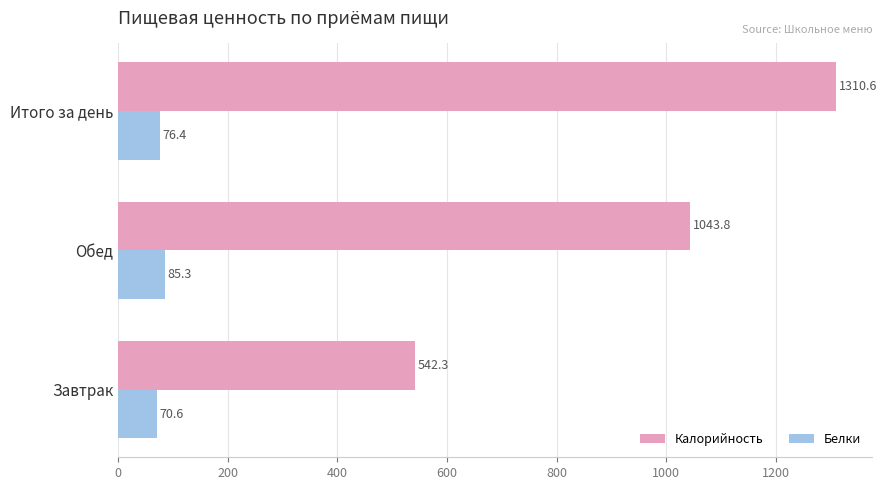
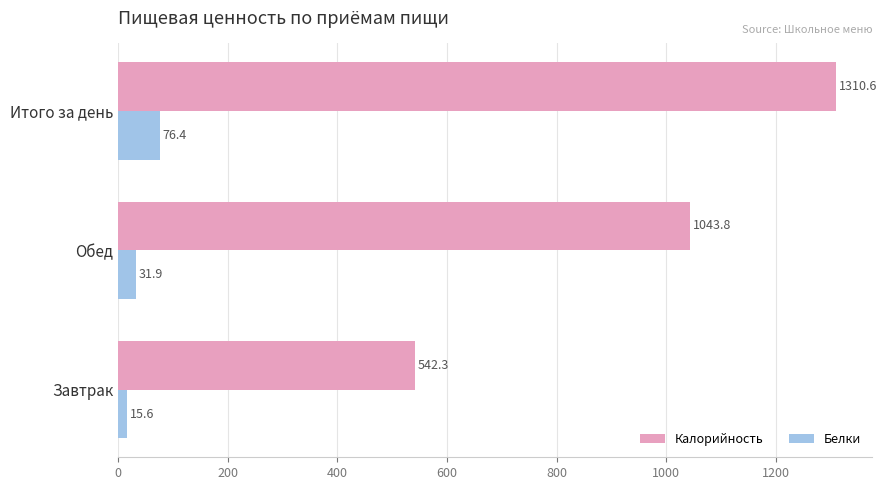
Белки, Обед: 85.3 -> 31.9
Белки, Завтрак: 70.6 -> 15.6
